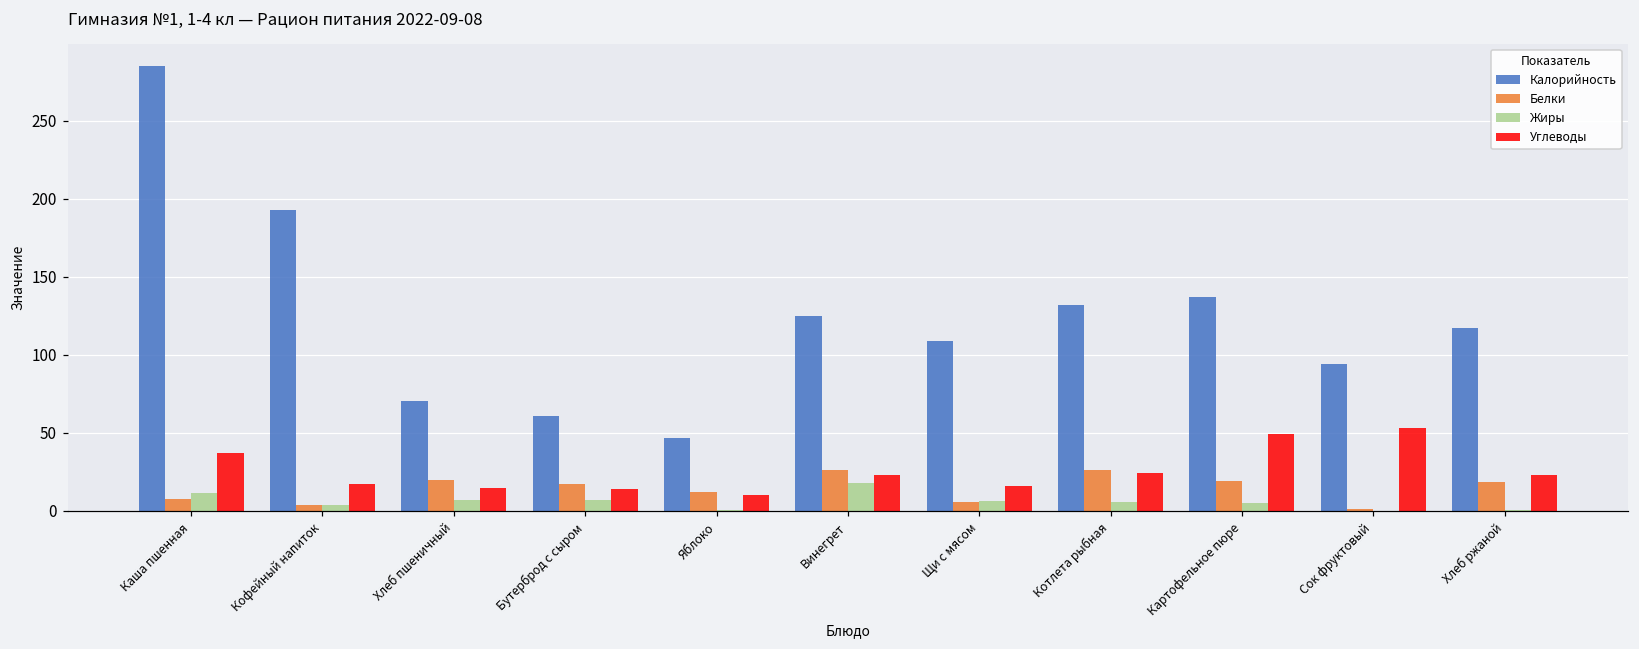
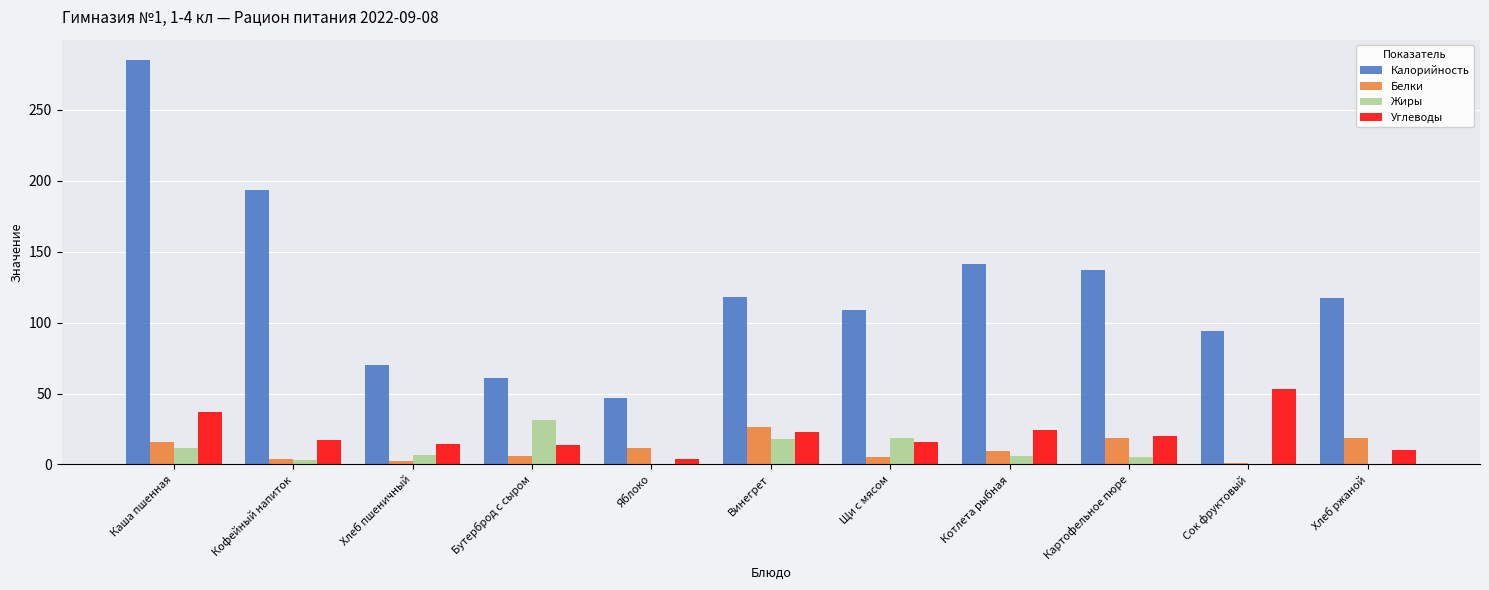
Белки, Каша пшенная: 8 -> 16
Белки, Хлеб пшеничный: 20 -> 2
Белки, Бутерброд с сыром: 17 -> 6
Жиры, Бутерброд с сыром: 7 -> 31
Углеводы, Яблоко: 10 -> 4
Калорийность, Винегрет: 125 -> 118
Жиры, Щи с мясом: 6 -> 18
Калорийность, Котлета рыбная: 132 -> 141
Белки, Котлета рыбная: 26 -> 10
Углеводы, Картофельное пюре: 49 -> 20
Углеводы, Хлеб ржаной: 23 -> 10
